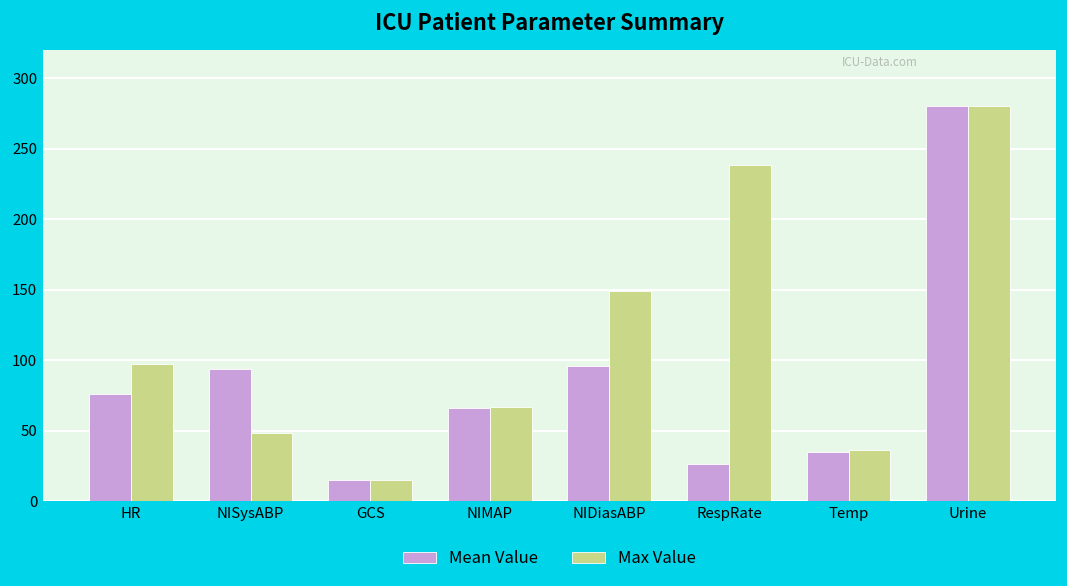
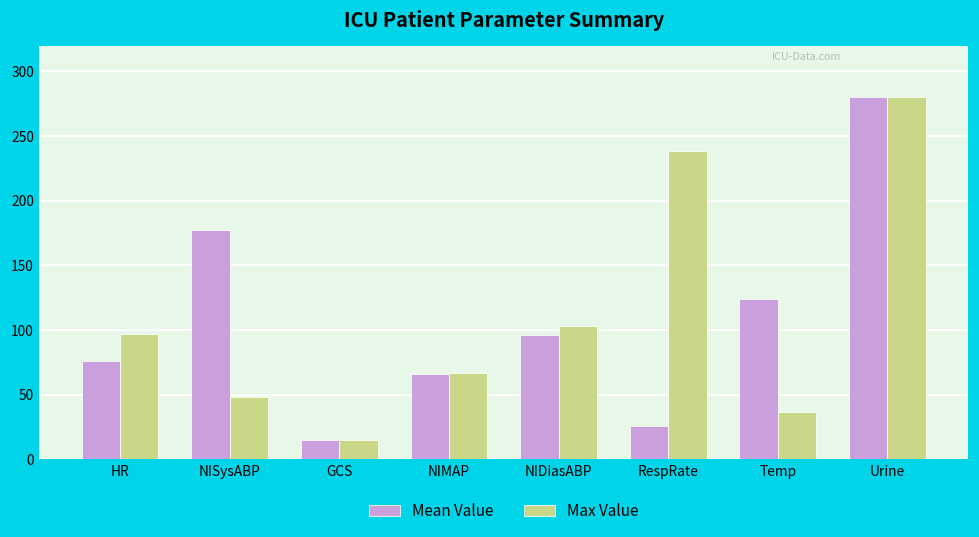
Mean Value, NISysABP: 94 -> 177
Max Value, NIDiasABP: 149 -> 103
Mean Value, Temp: 35 -> 124
